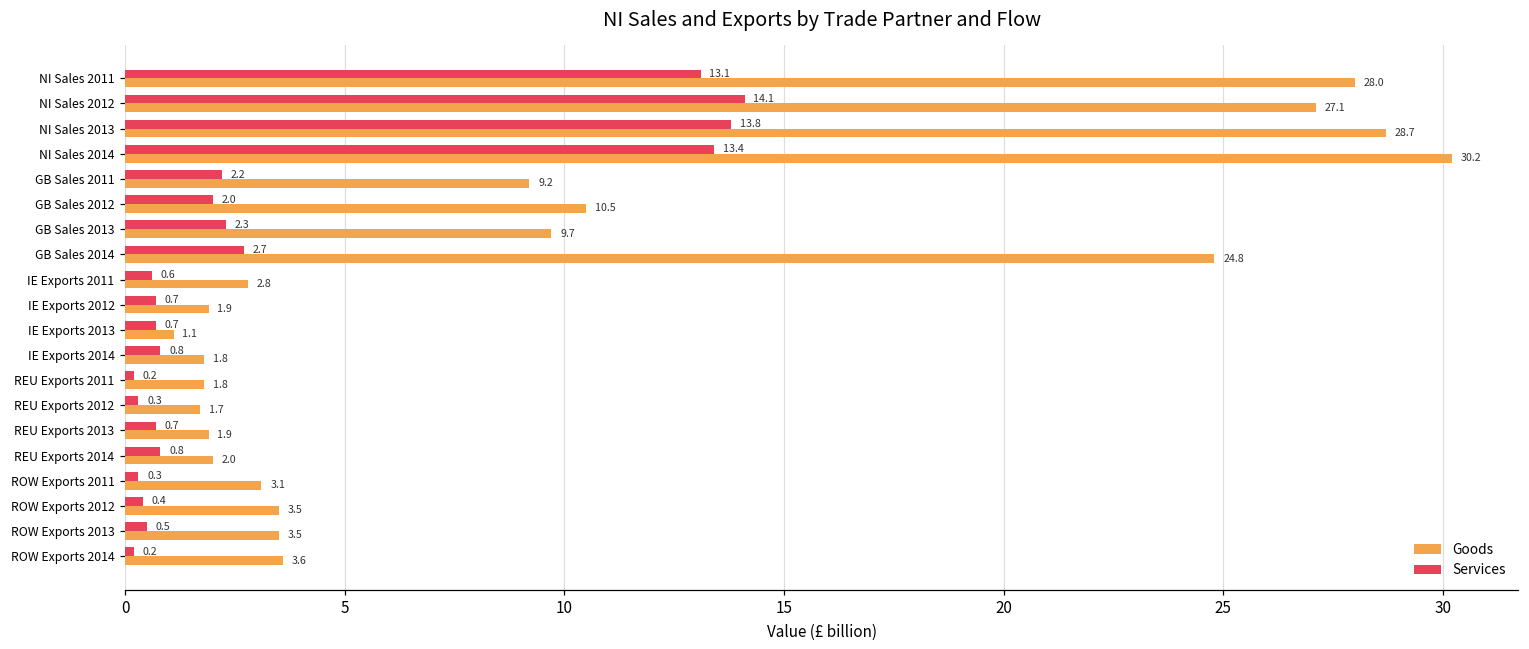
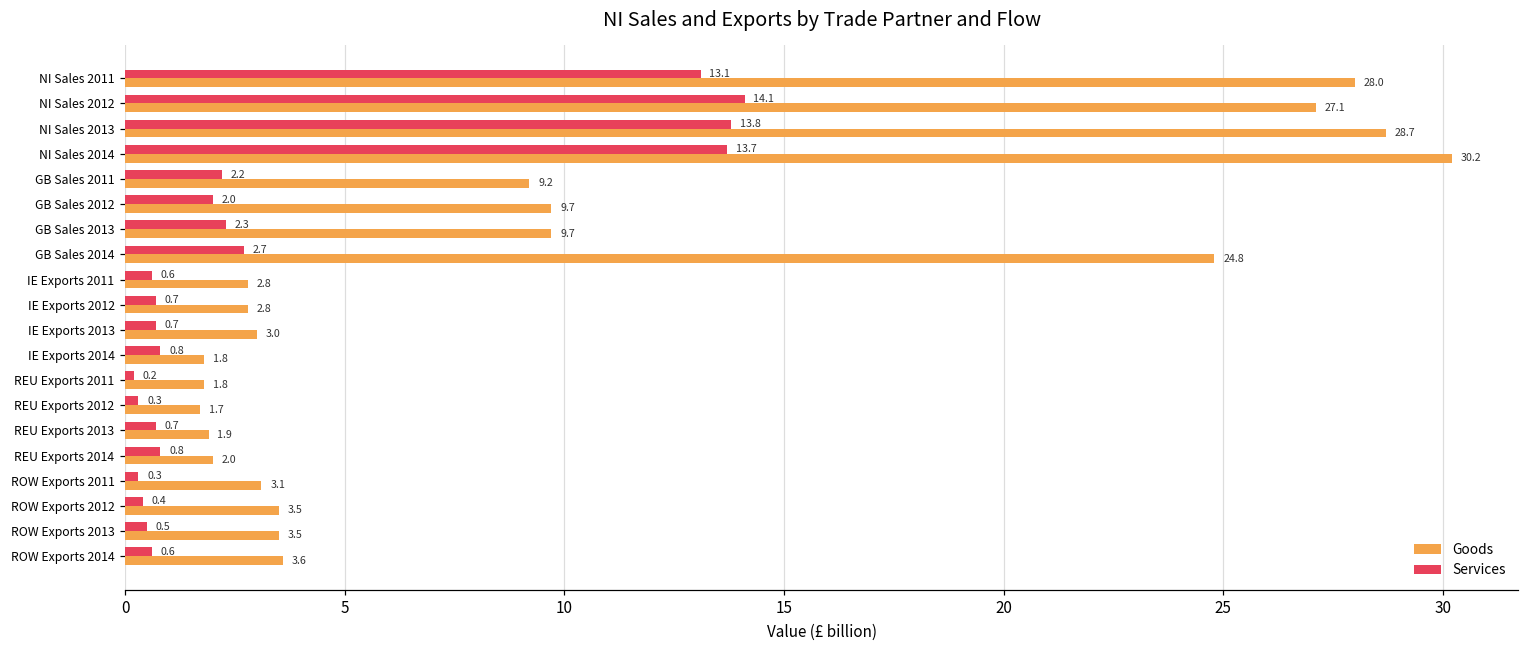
Services, NI Sales 2014: 13.4 -> 13.7
Goods, GB Sales 2012: 10.5 -> 9.7
Goods, IE Exports 2012: 1.9 -> 2.8
Goods, IE Exports 2013: 1.1 -> 3.0
Services, ROW Exports 2014: 0.2 -> 0.6
